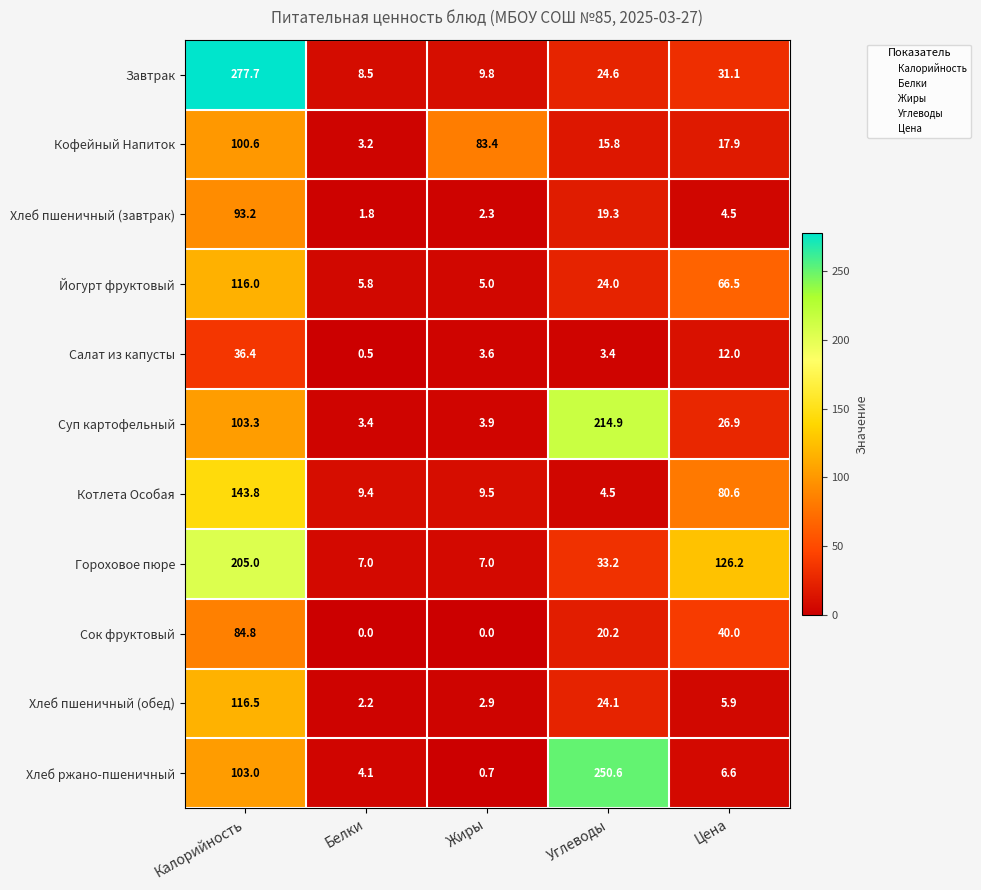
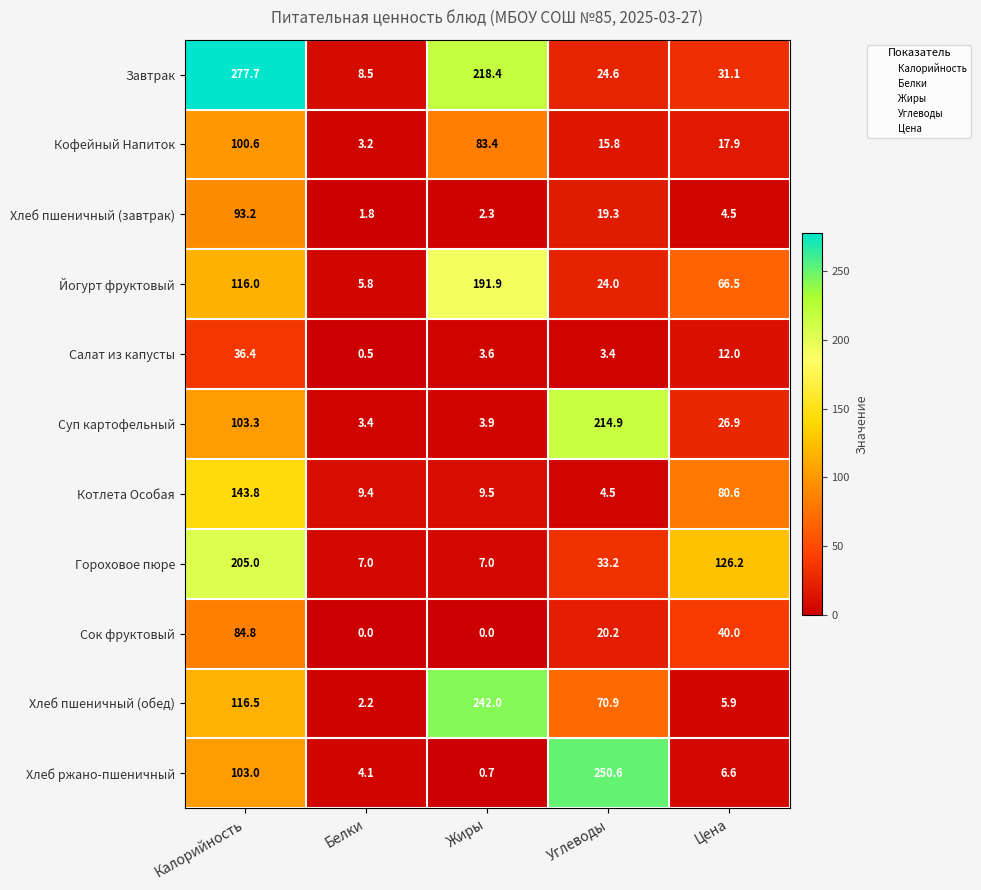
Завтрак, Жиры: 9.8 -> 218.4
Йогурт фруктовый, Жиры: 5.0 -> 191.9
Хлеб пшеничный (обед), Жиры: 2.9 -> 242.0
Хлеб пшеничный (обед), Углеводы: 24.1 -> 70.9
